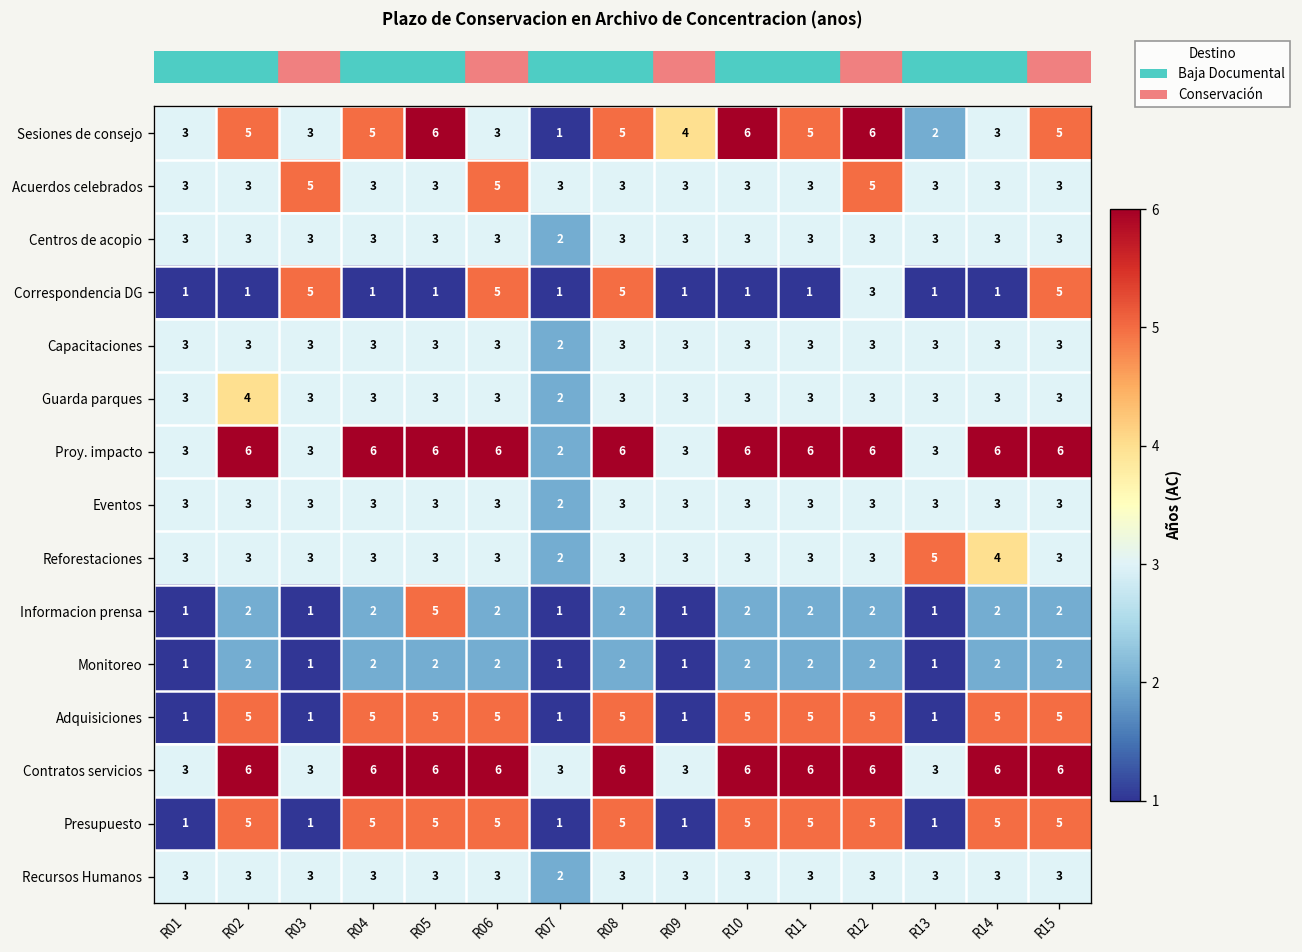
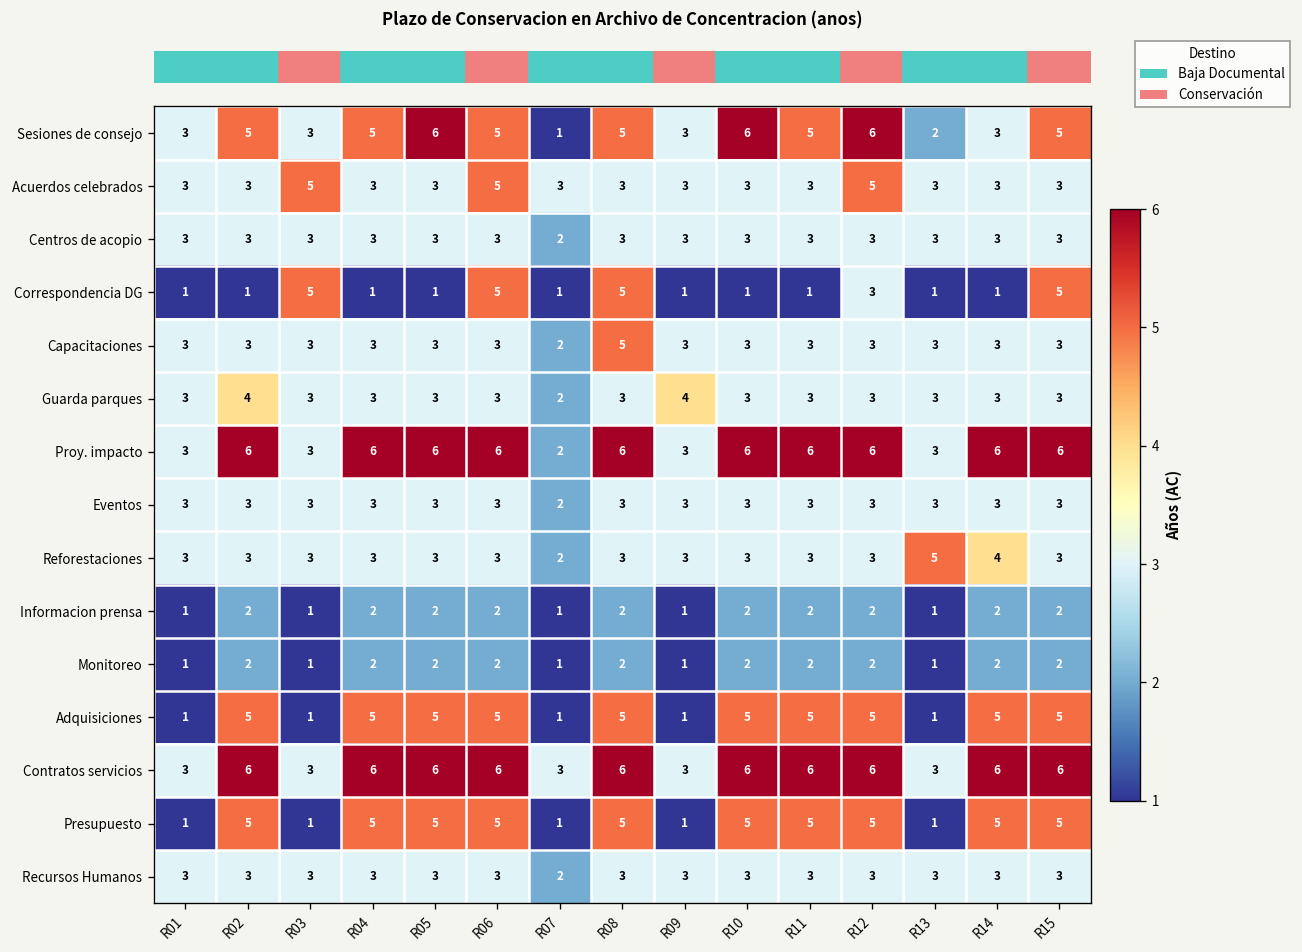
Sesiones de consejo, R06: 3 -> 5
Sesiones de consejo, R09: 4 -> 3
Capacitaciones, R08: 3 -> 5
Guarda parques, R09: 3 -> 4
Informacion prensa, R05: 5 -> 2
